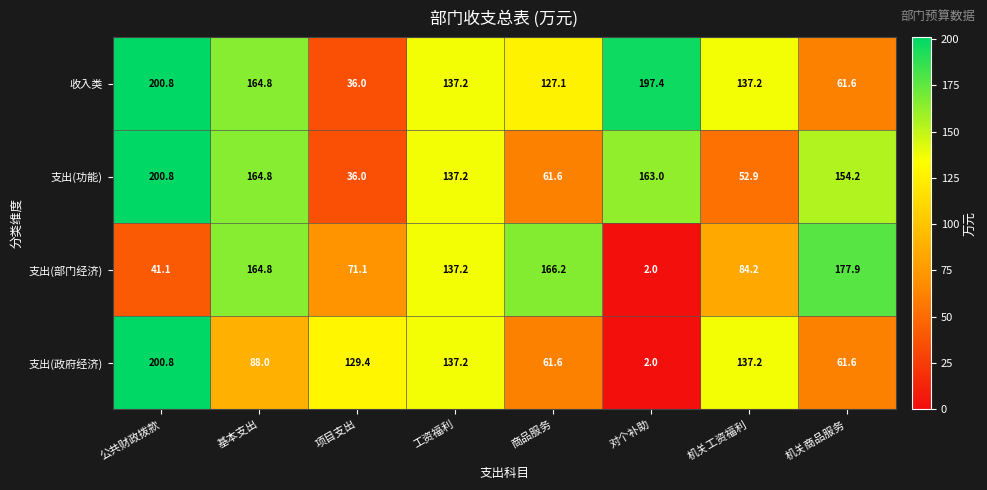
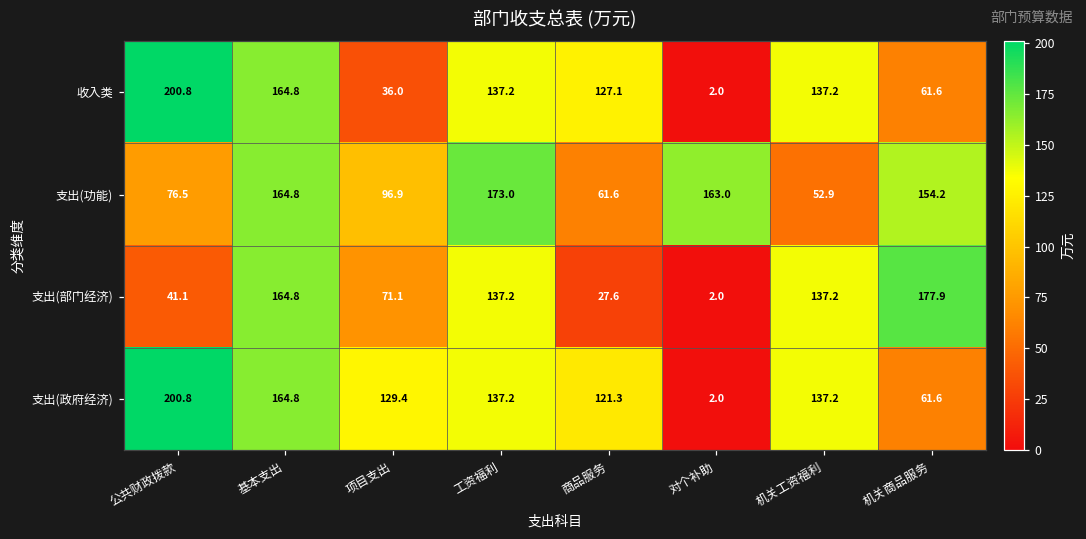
收入类, 对个补助: 197.4 -> 2.0
支出(功能), 公共财政拨款: 200.8 -> 76.5
支出(功能), 项目支出: 36.0 -> 96.9
支出(功能), 工资福利: 137.2 -> 173.0
支出(部门经济), 商品服务: 166.2 -> 27.6
支出(部门经济), 机关工资福利: 84.2 -> 137.2
支出(政府经济), 基本支出: 88.0 -> 164.8
支出(政府经济), 商品服务: 61.6 -> 121.3
